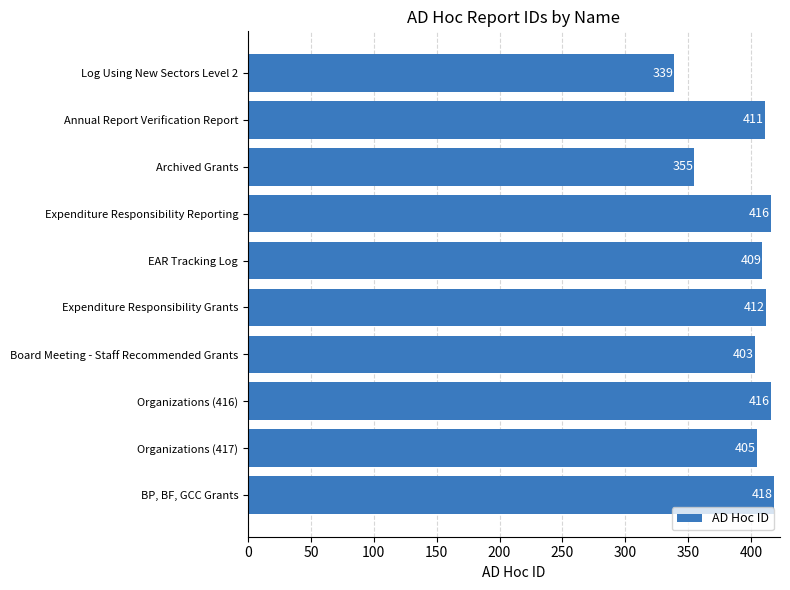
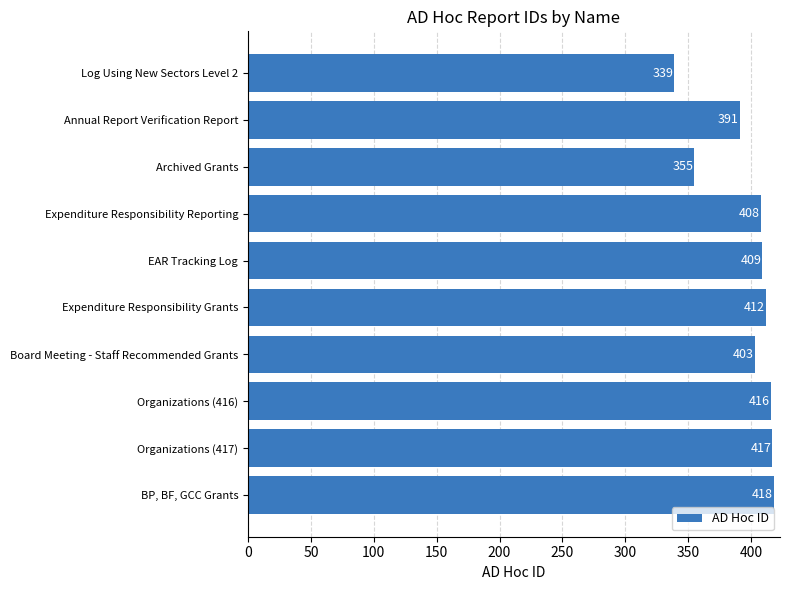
Annual Report Verification Report: 411 -> 391
Expenditure Responsibility Reporting: 416 -> 408
Organizations (417): 405 -> 417
